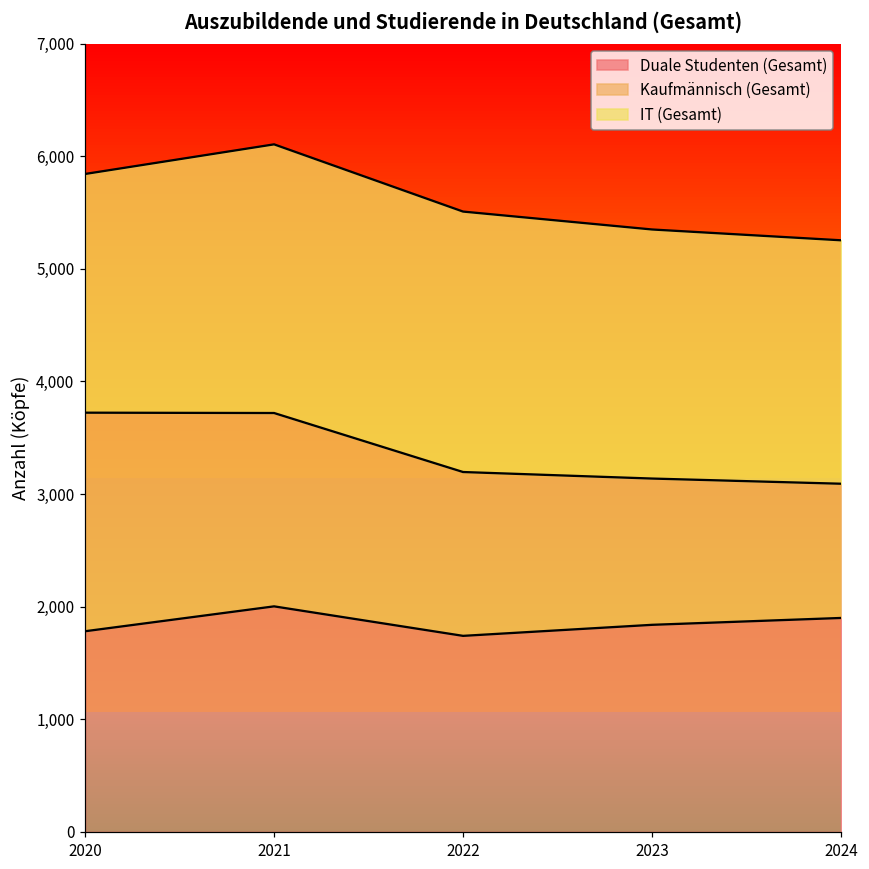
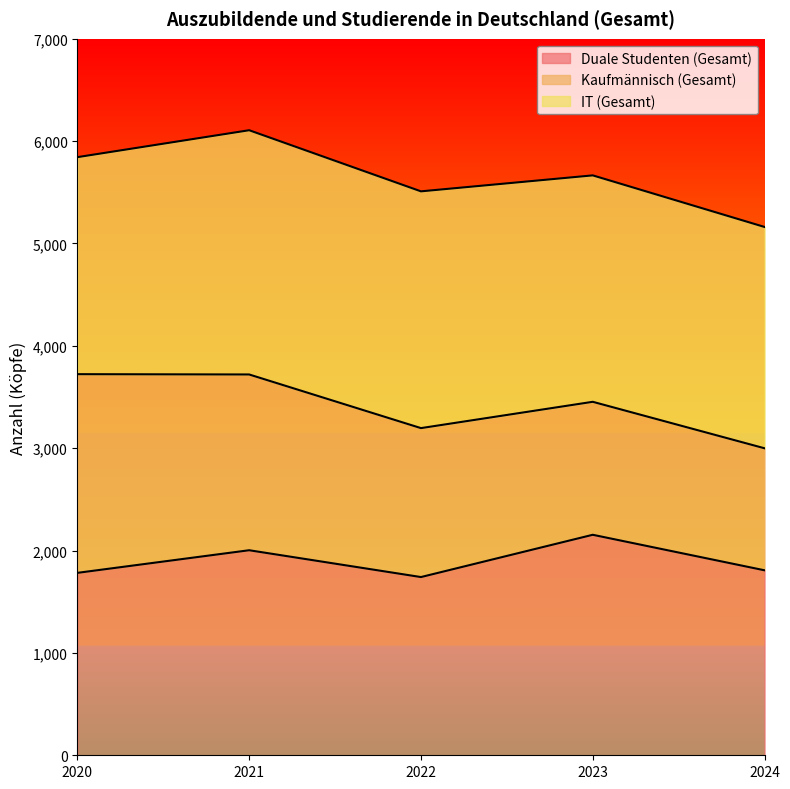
Duale Studenten (Gesamt), 2023: 1,840 -> 2,150
Duale Studenten (Gesamt), 2024: 1,900 -> 1,810
